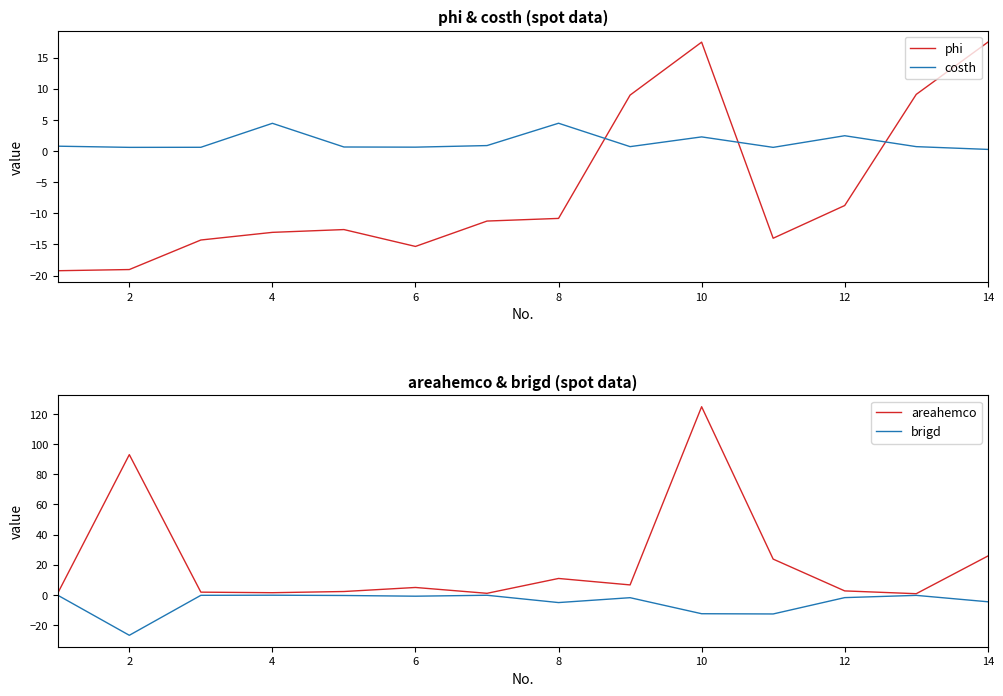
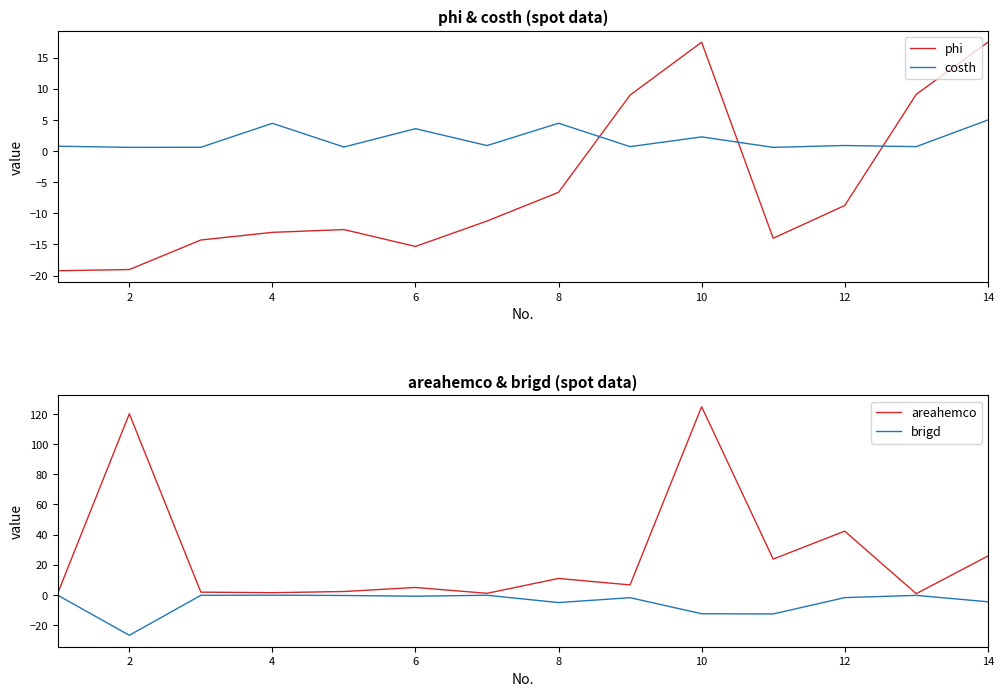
phi & costh (spot data), costh, 6: 1 -> 4
phi & costh (spot data), phi, 8: -11 -> -7
phi & costh (spot data), costh, 12: 2 -> 1
phi & costh (spot data), costh, 14: 0 -> 5
areahemco & brigd (spot data), areahemco, 2: 93 -> 120
areahemco & brigd (spot data), areahemco, 12: 3 -> 42
